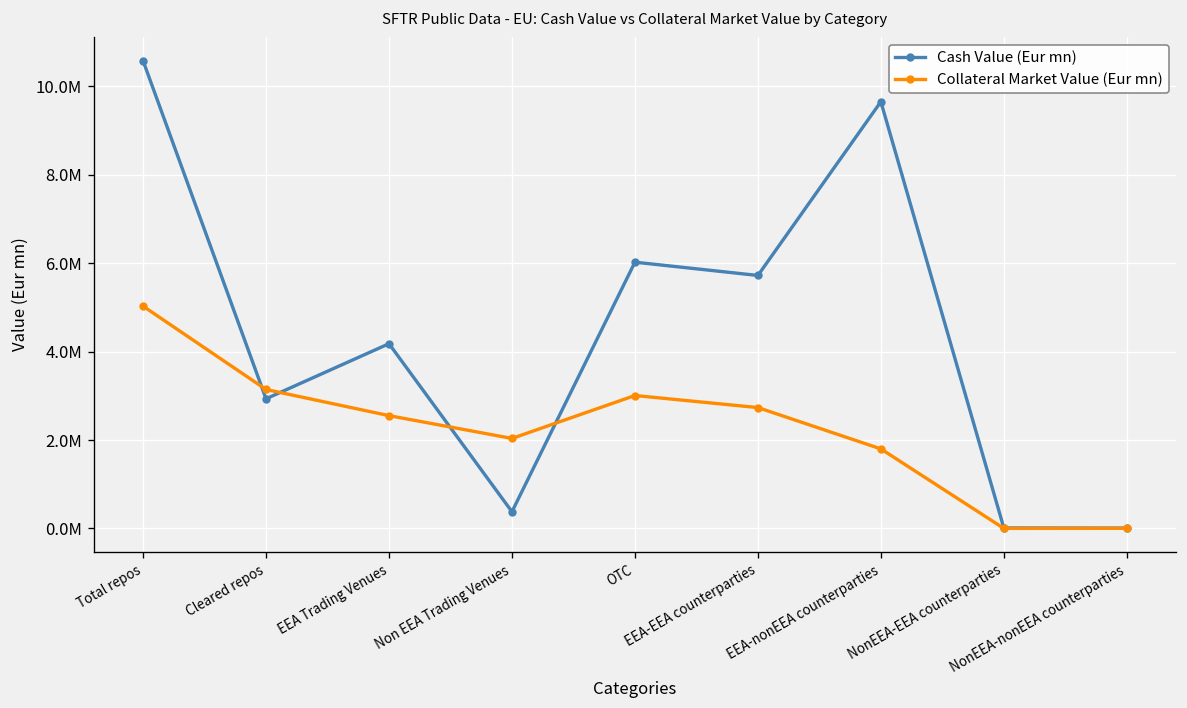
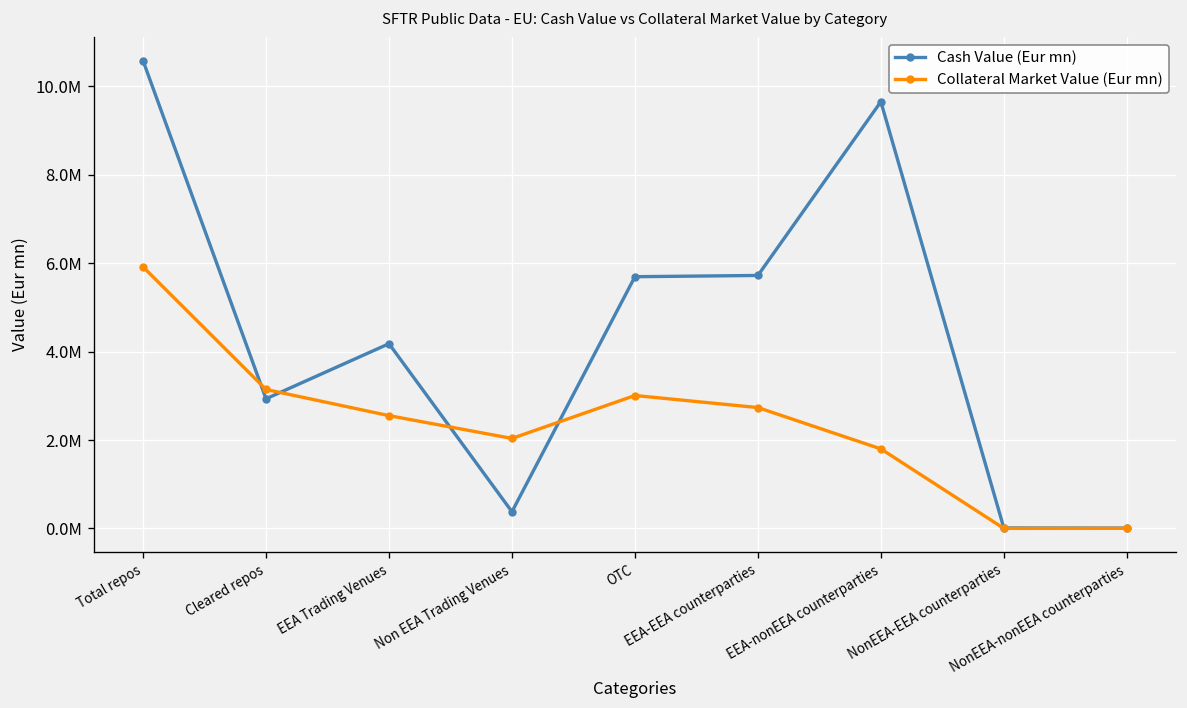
Collateral Market Value (Eur mn), Total repos: 5000000 -> 5900000
Cash Value (Eur mn), OTC: 6000000 -> 5700000
